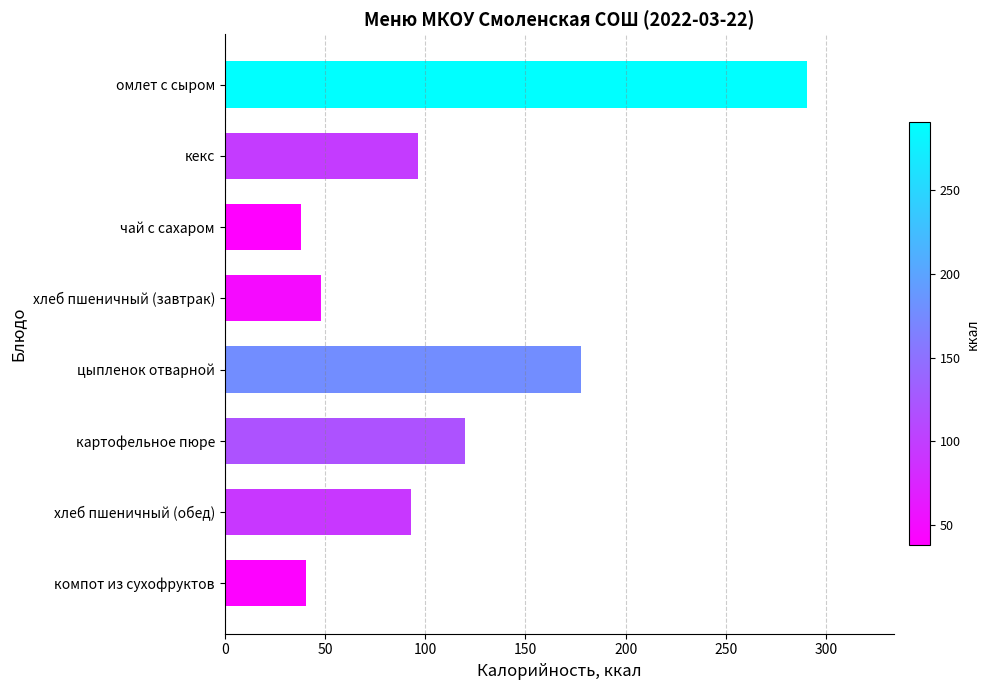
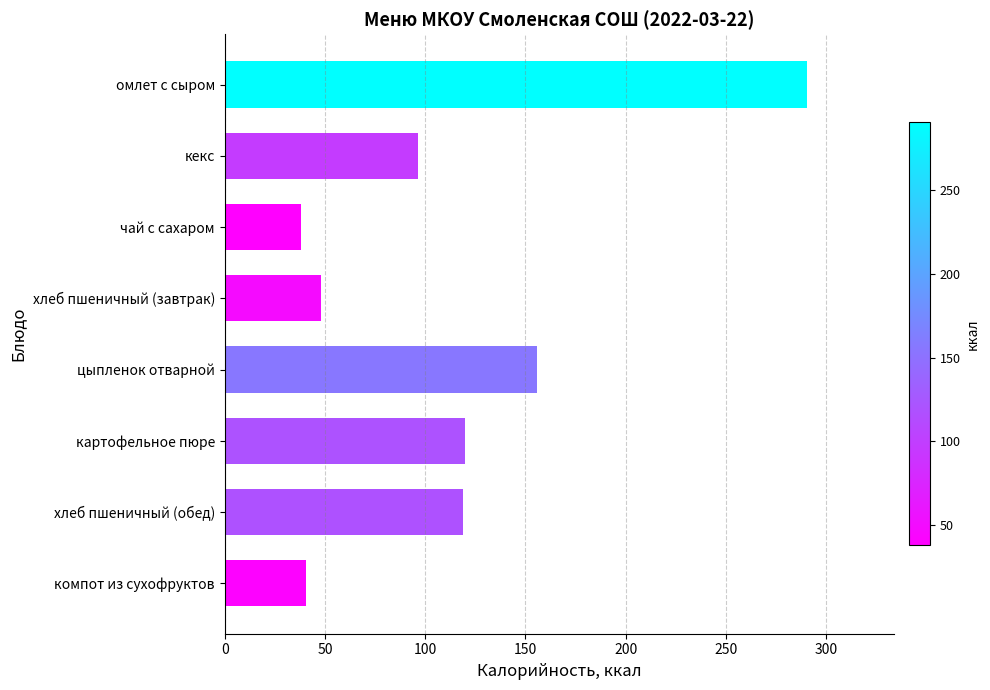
цыпленок отварной: 178 -> 156
хлеб пшеничный (обед): 93 -> 119
